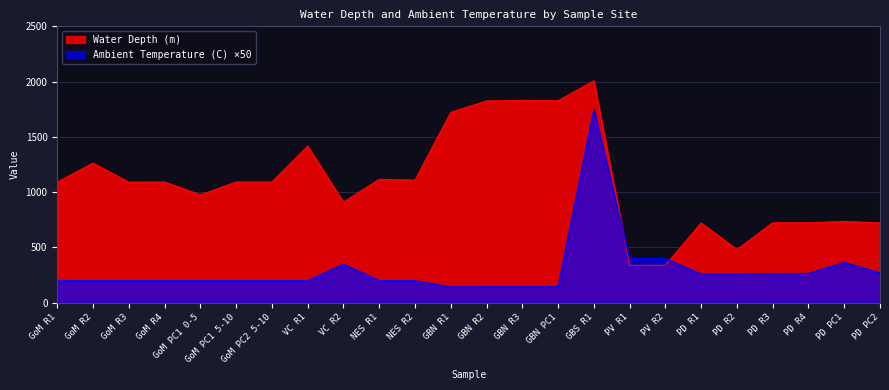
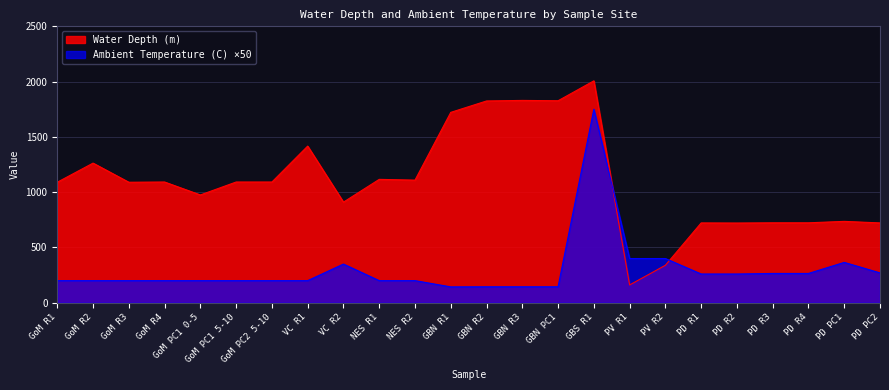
Water Depth (m), PV R1: 340 -> 160
Water Depth (m), PD R2: 480 -> 720
